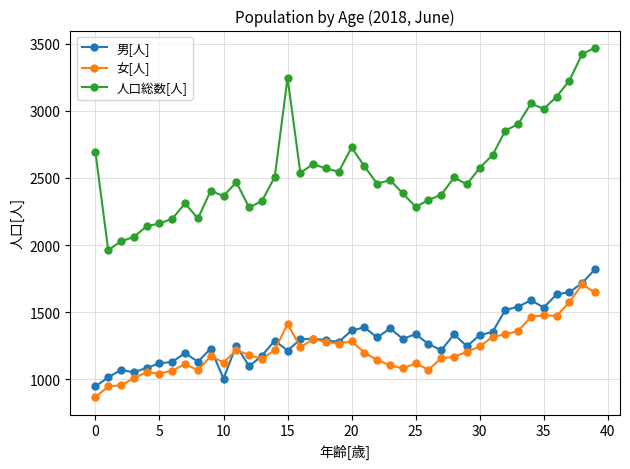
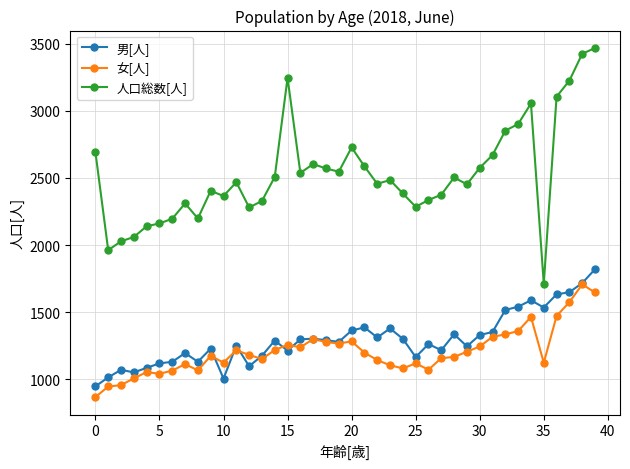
女[人], 15: 1410 -> 1260
男[人], 25: 1340 -> 1170
女[人], 35: 1480 -> 1120
人口総数[人], 35: 3010 -> 1710
